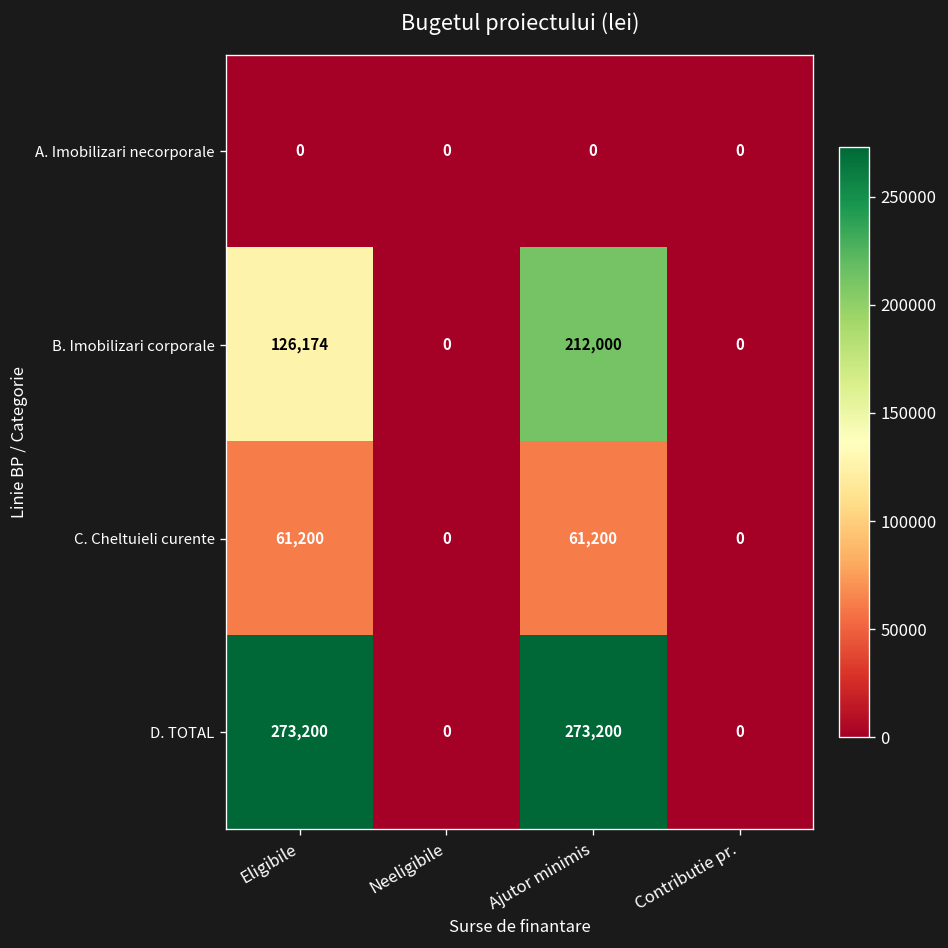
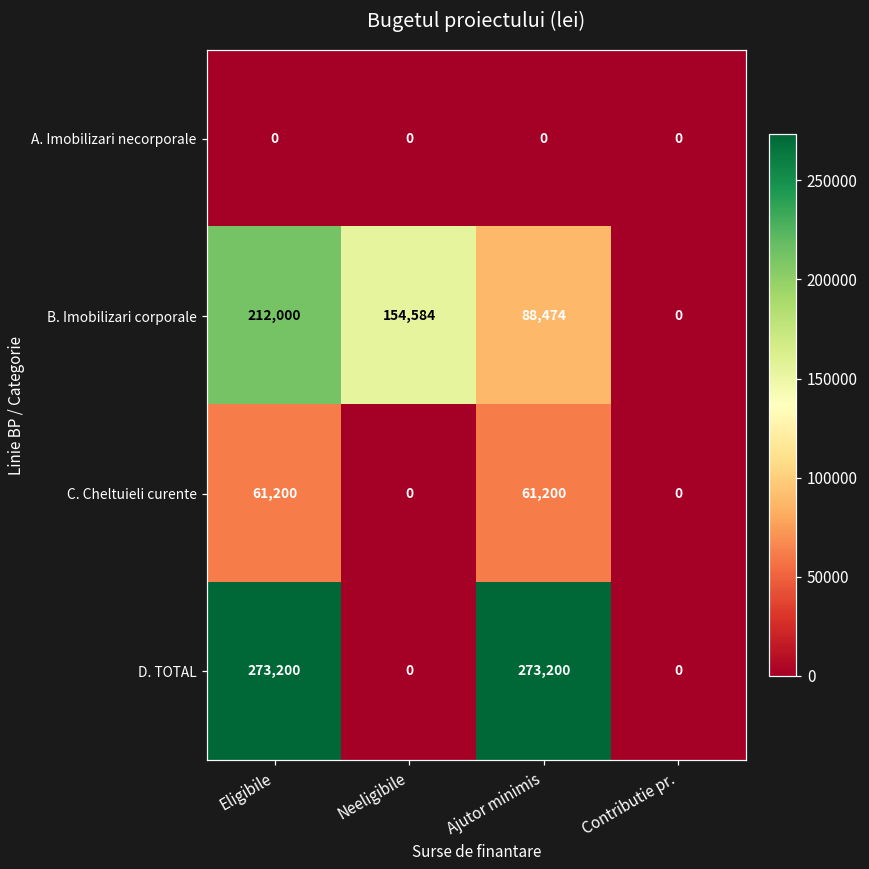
B. Imobilizari corporale, Eligibile: 126,174 -> 212,000
B. Imobilizari corporale, Neeligibile: 0 -> 154,584
B. Imobilizari corporale, Ajutor minimis: 212,000 -> 88,474
